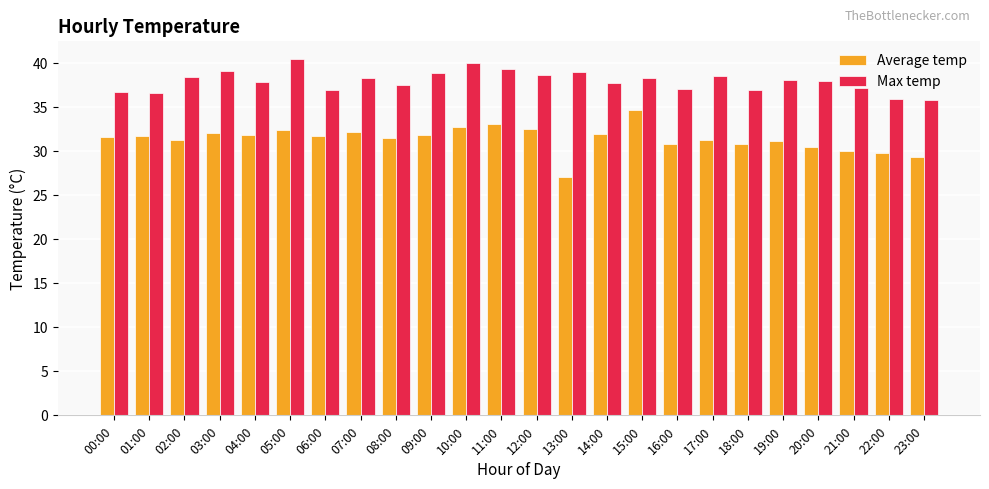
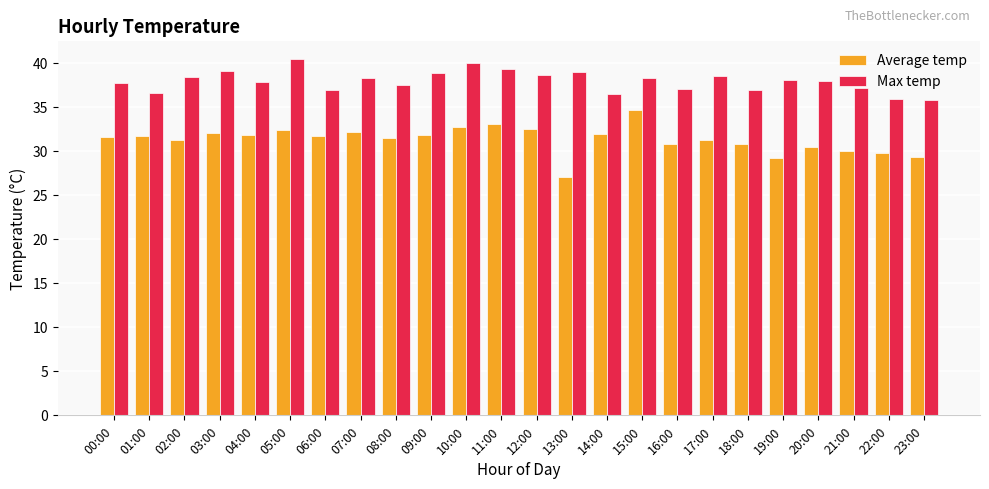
Max temp, 00:00: 37 -> 38
Max temp, 14:00: 38 -> 37
Average temp, 19:00: 31 -> 29
